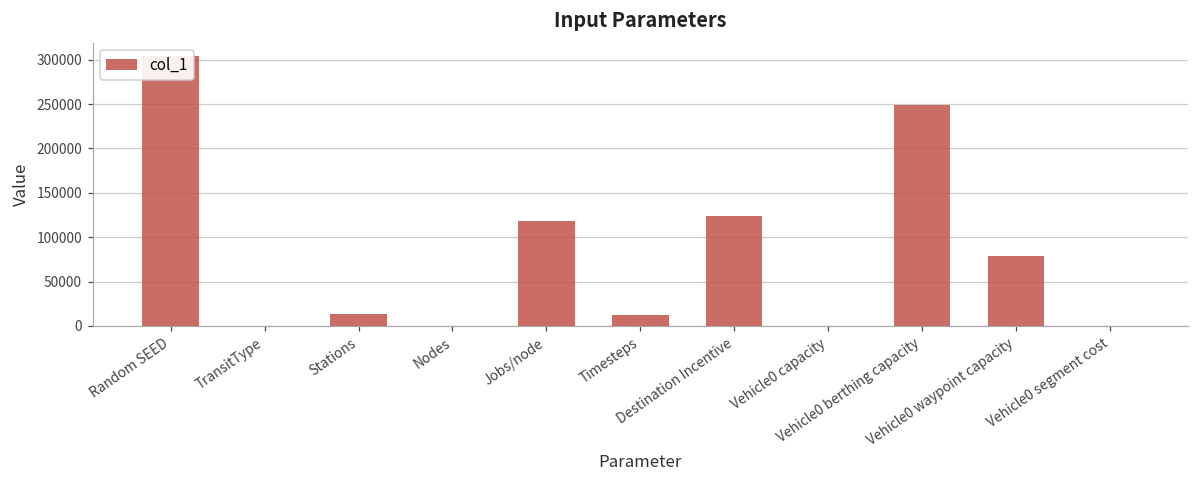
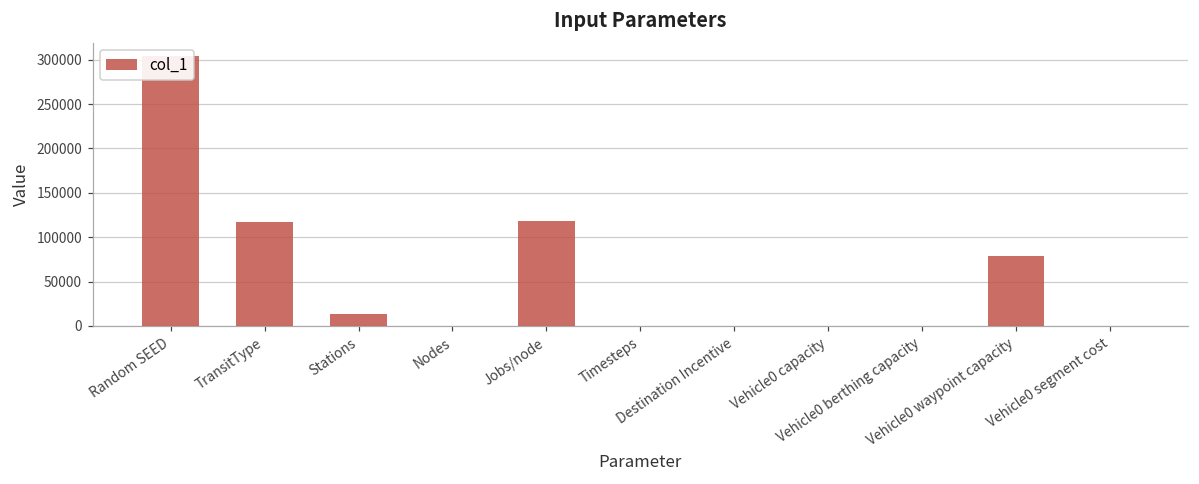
TransitType: 0 -> 120000
Timesteps: 10000 -> 0
Destination Incentive: 120000 -> 0
Vehicle0 berthing capacity: 250000 -> 0
